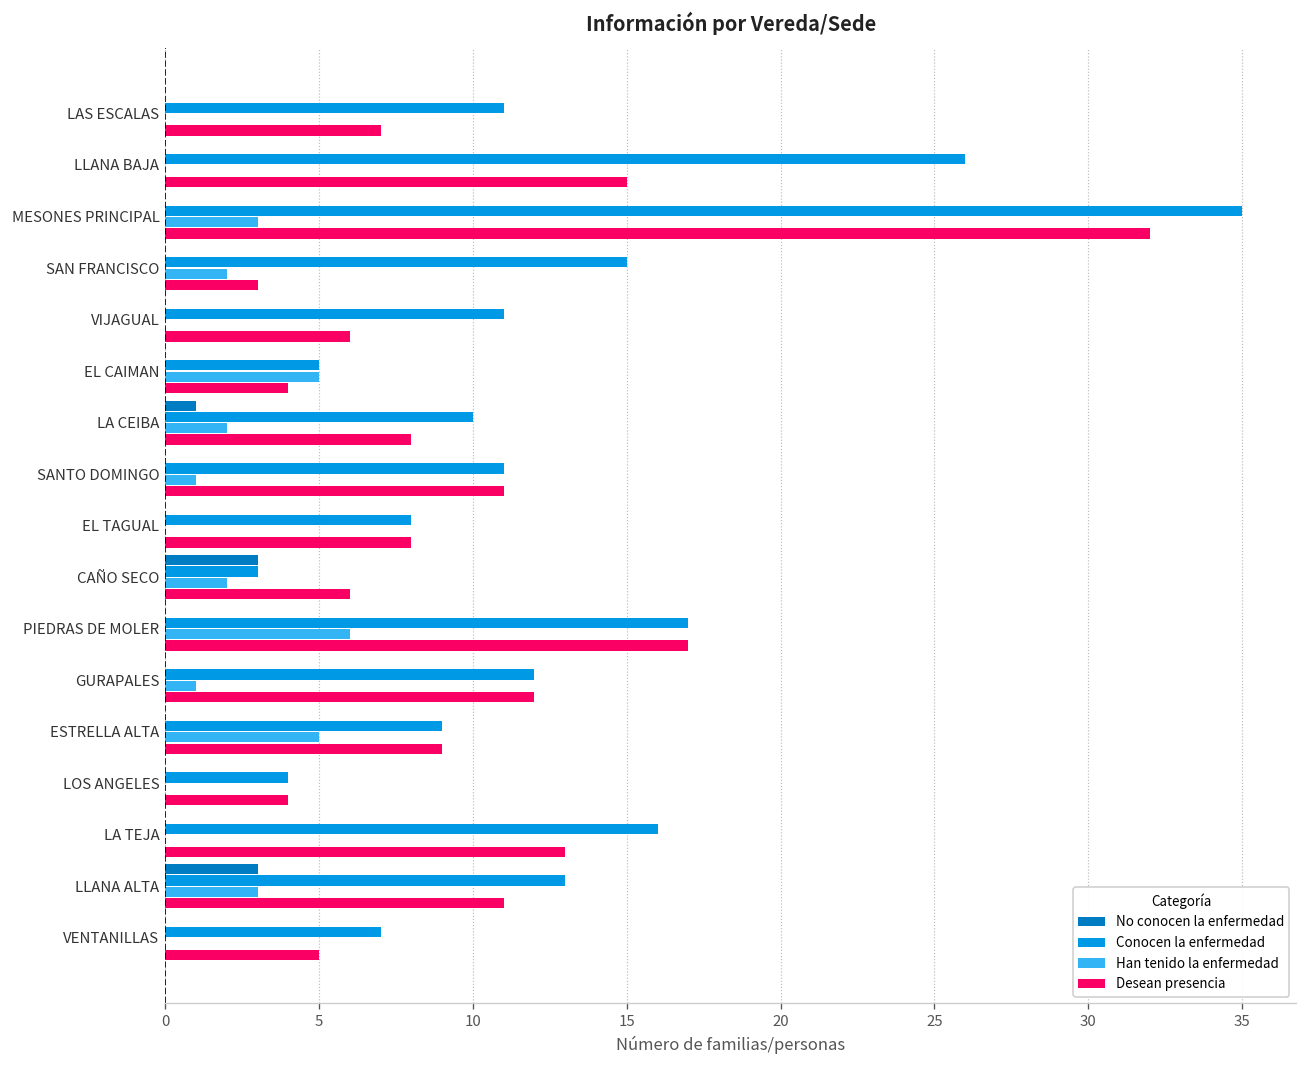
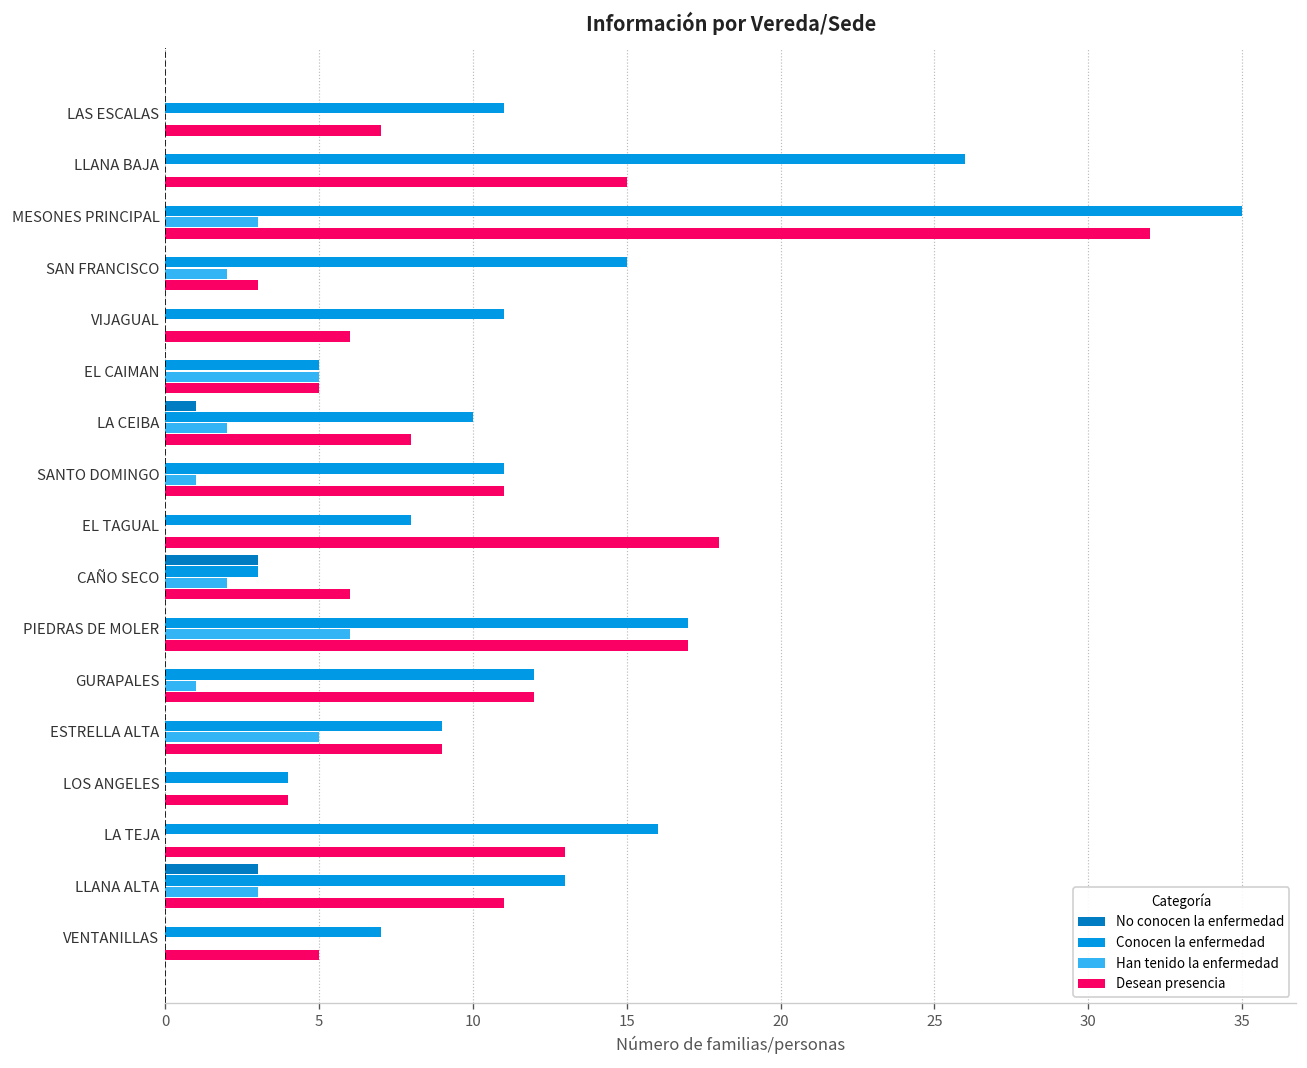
Desean presencia, EL CAIMAN: 4 -> 5
Desean presencia, EL TAGUAL: 8 -> 18
